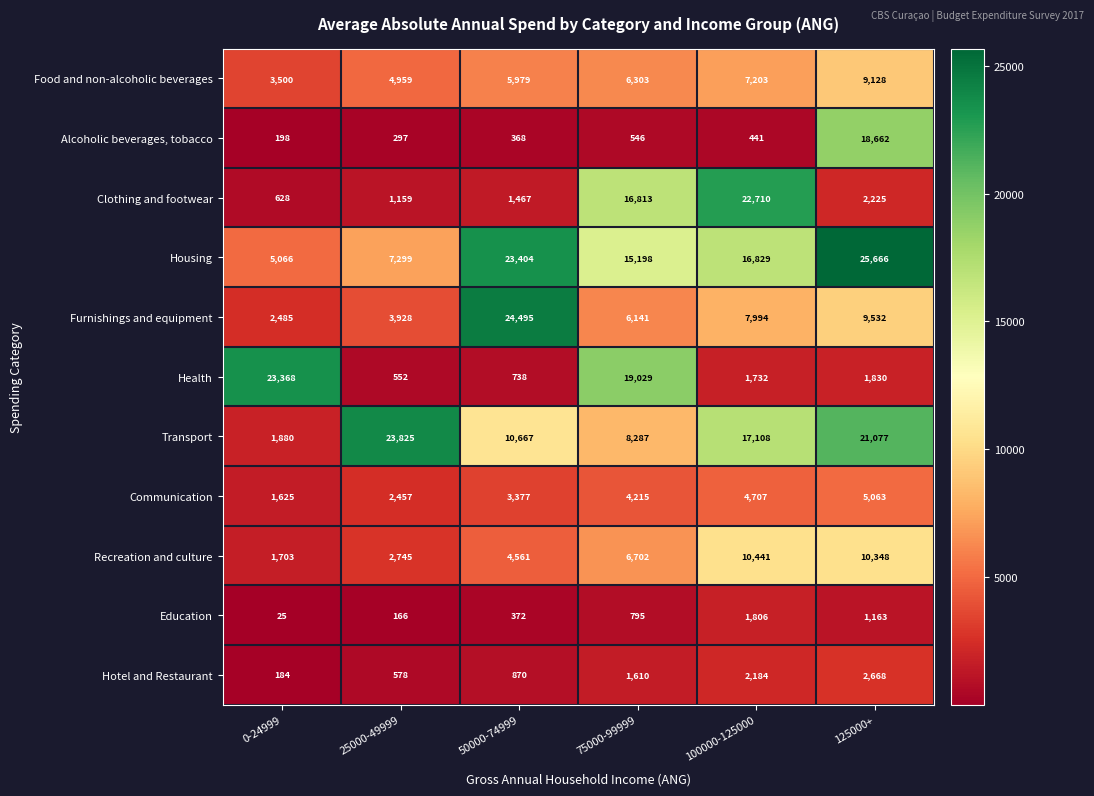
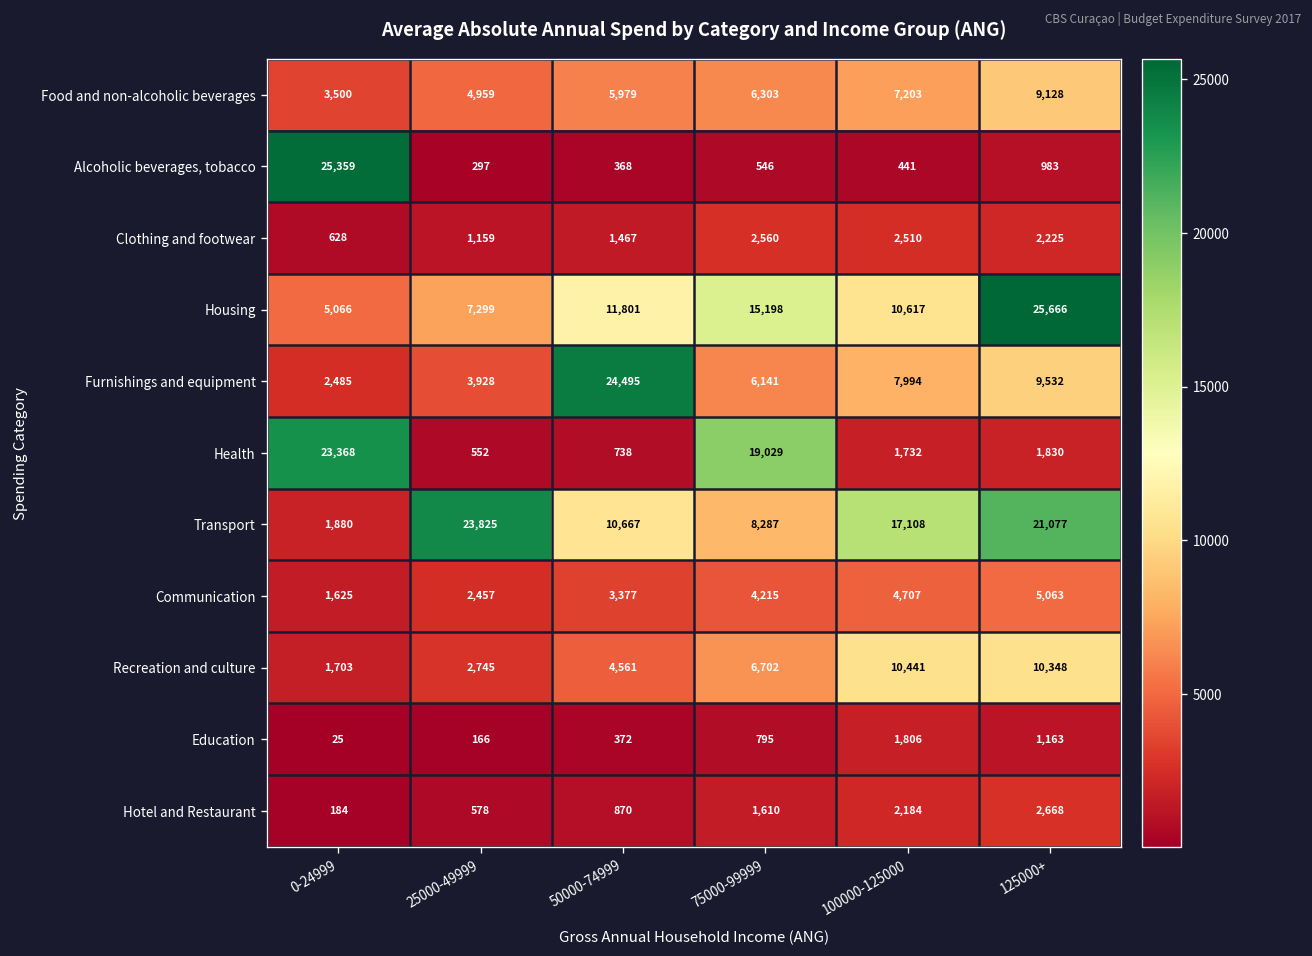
Alcoholic beverages, tobacco, 0-24999: 198 -> 25,359
Alcoholic beverages, tobacco, 125000+: 18,662 -> 983
Clothing and footwear, 75000-99999: 16,813 -> 2,560
Clothing and footwear, 100000-125000: 22,710 -> 2,510
Housing, 50000-74999: 23,404 -> 11,801
Housing, 100000-125000: 16,829 -> 10,617
